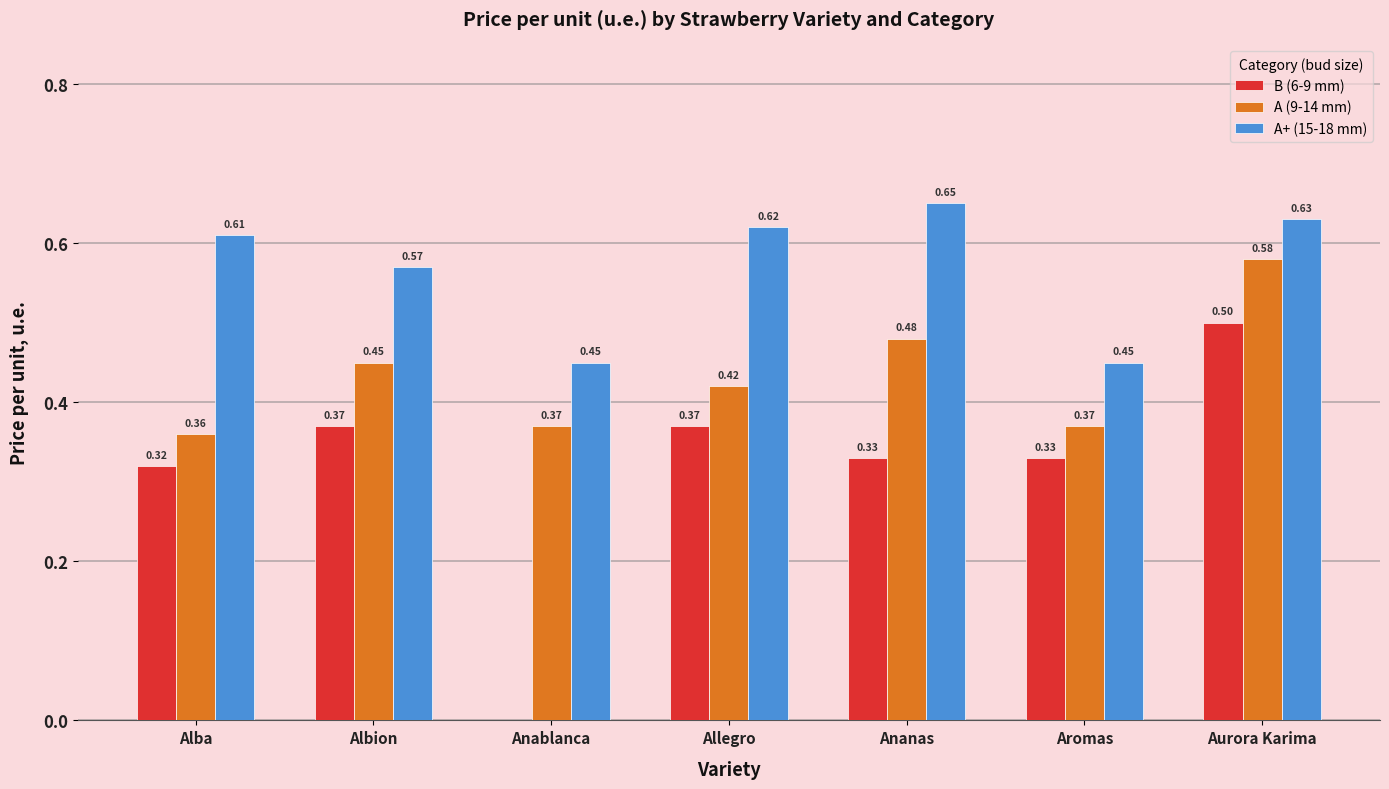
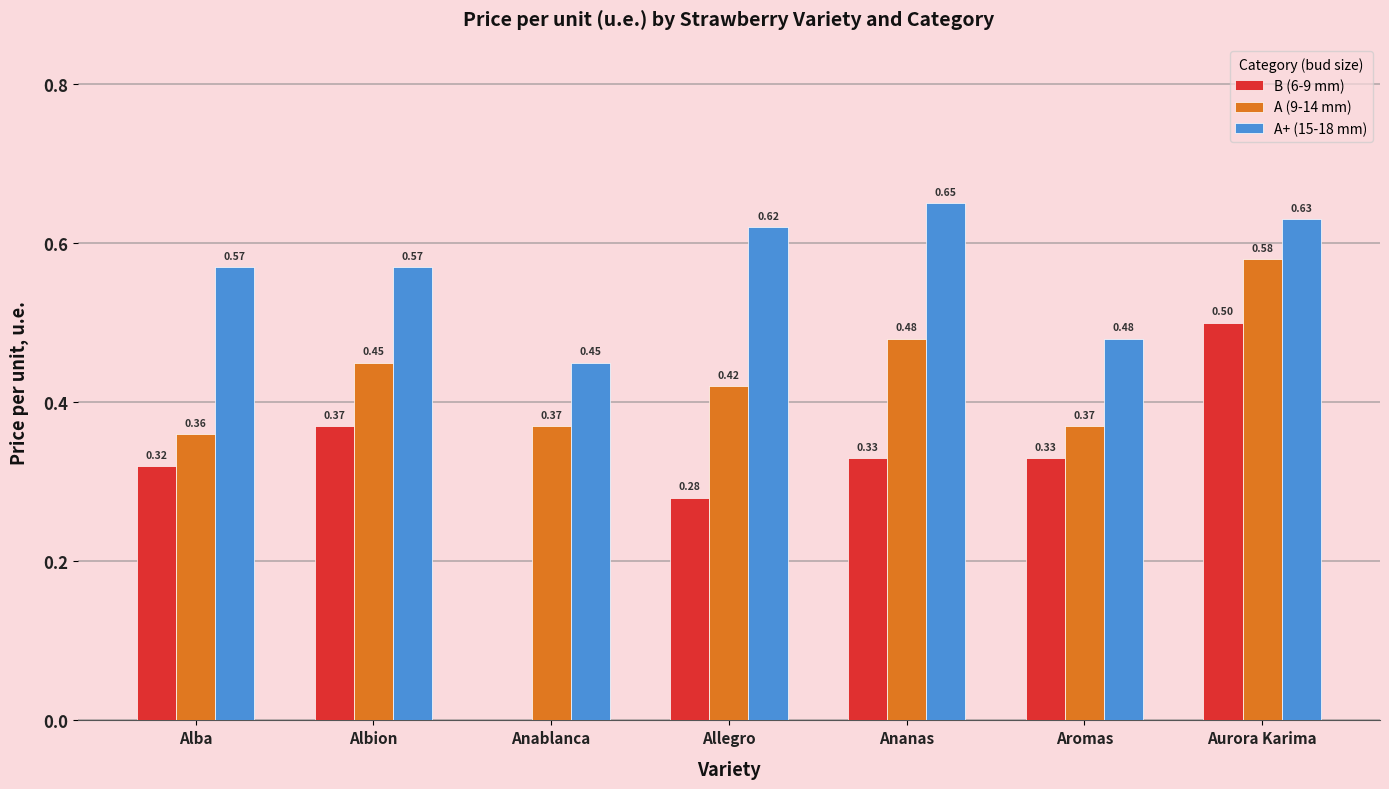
A+ (15-18 mm), Alba: 0.61 -> 0.57
B (6-9 mm), Allegro: 0.37 -> 0.28
A+ (15-18 mm), Aromas: 0.45 -> 0.48
